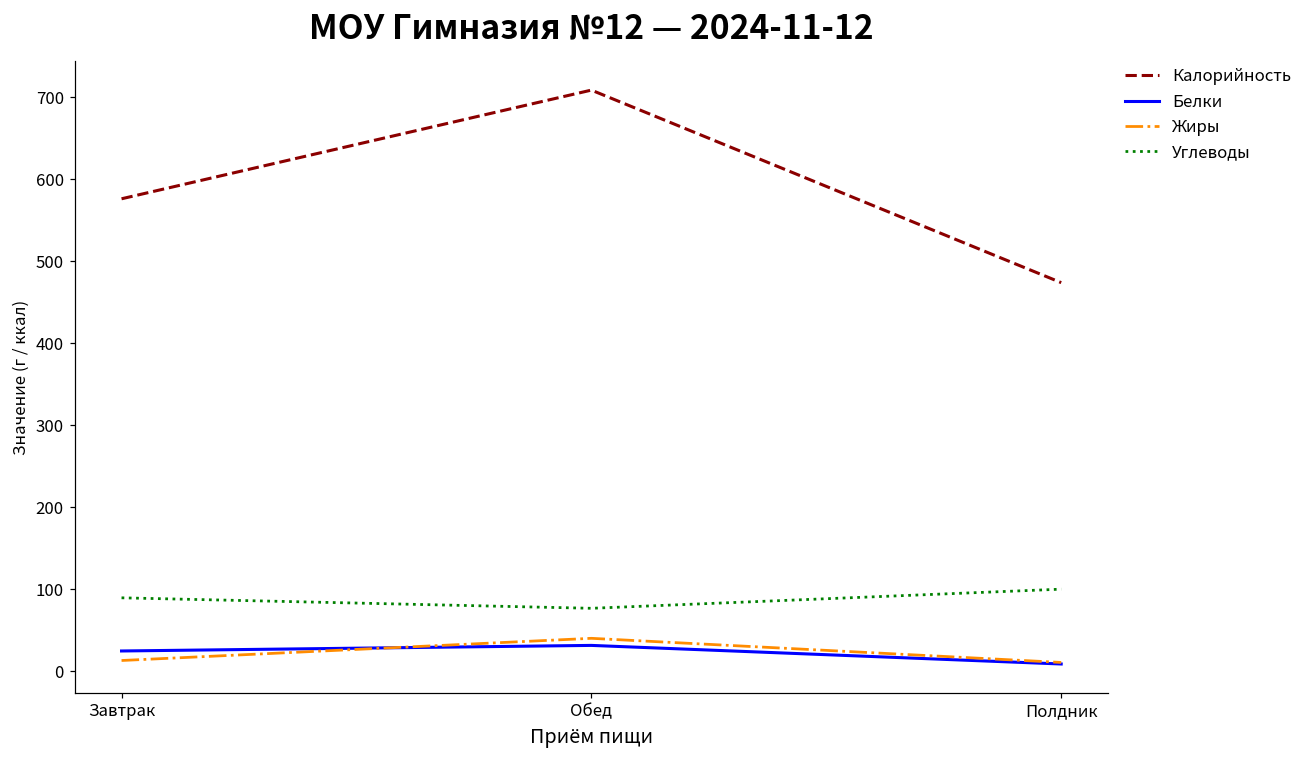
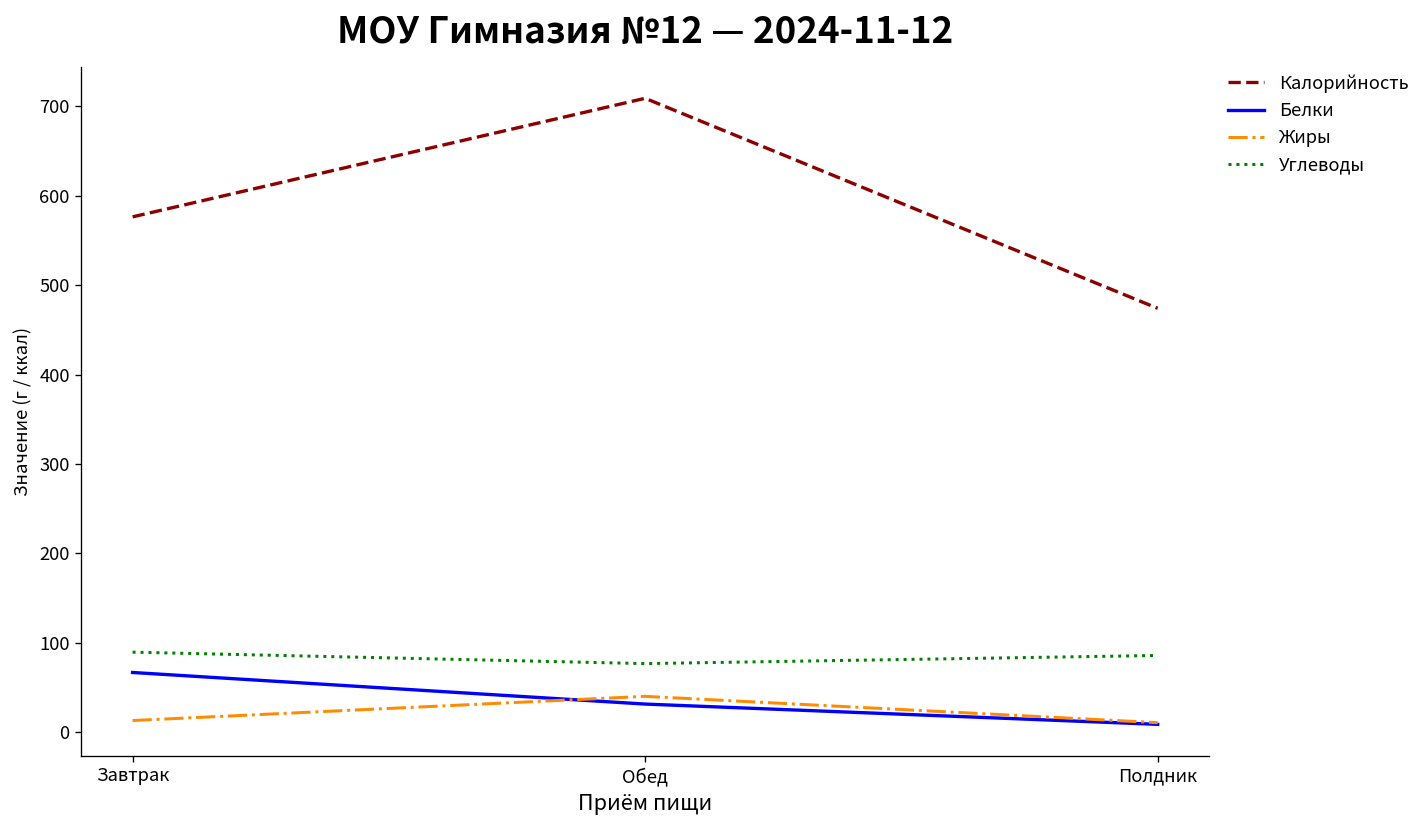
Белки, Завтрак: 20 -> 70
Углеводы, Полдник: 100 -> 90
